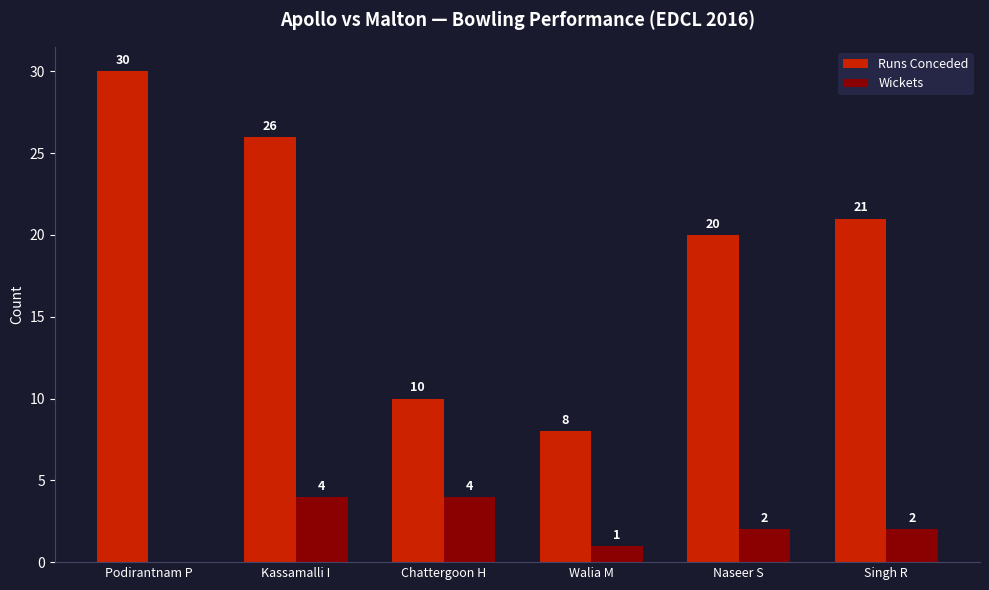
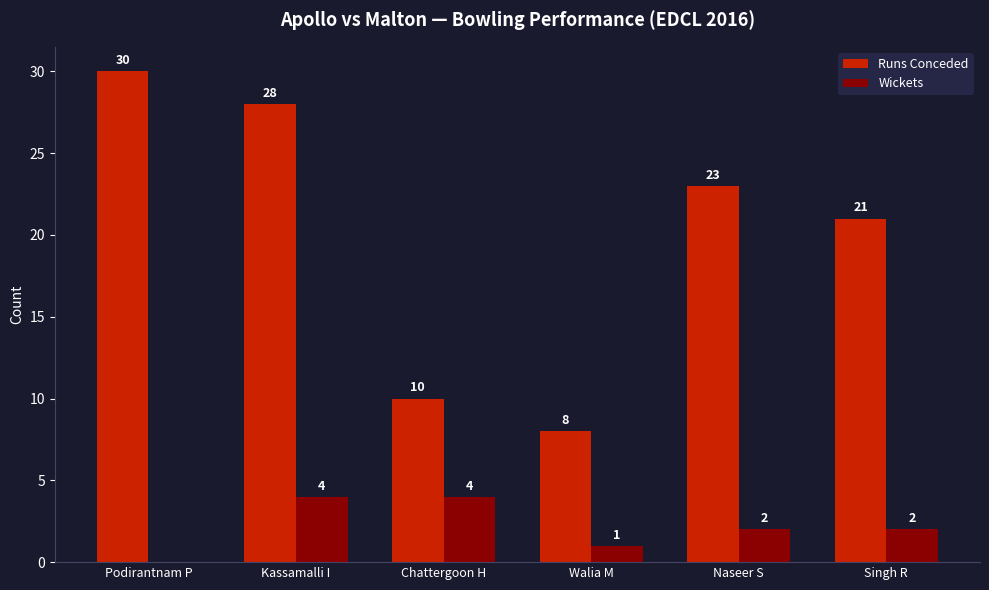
Runs Conceded, Kassamalli I: 26 -> 28
Runs Conceded, Naseer S: 20 -> 23
